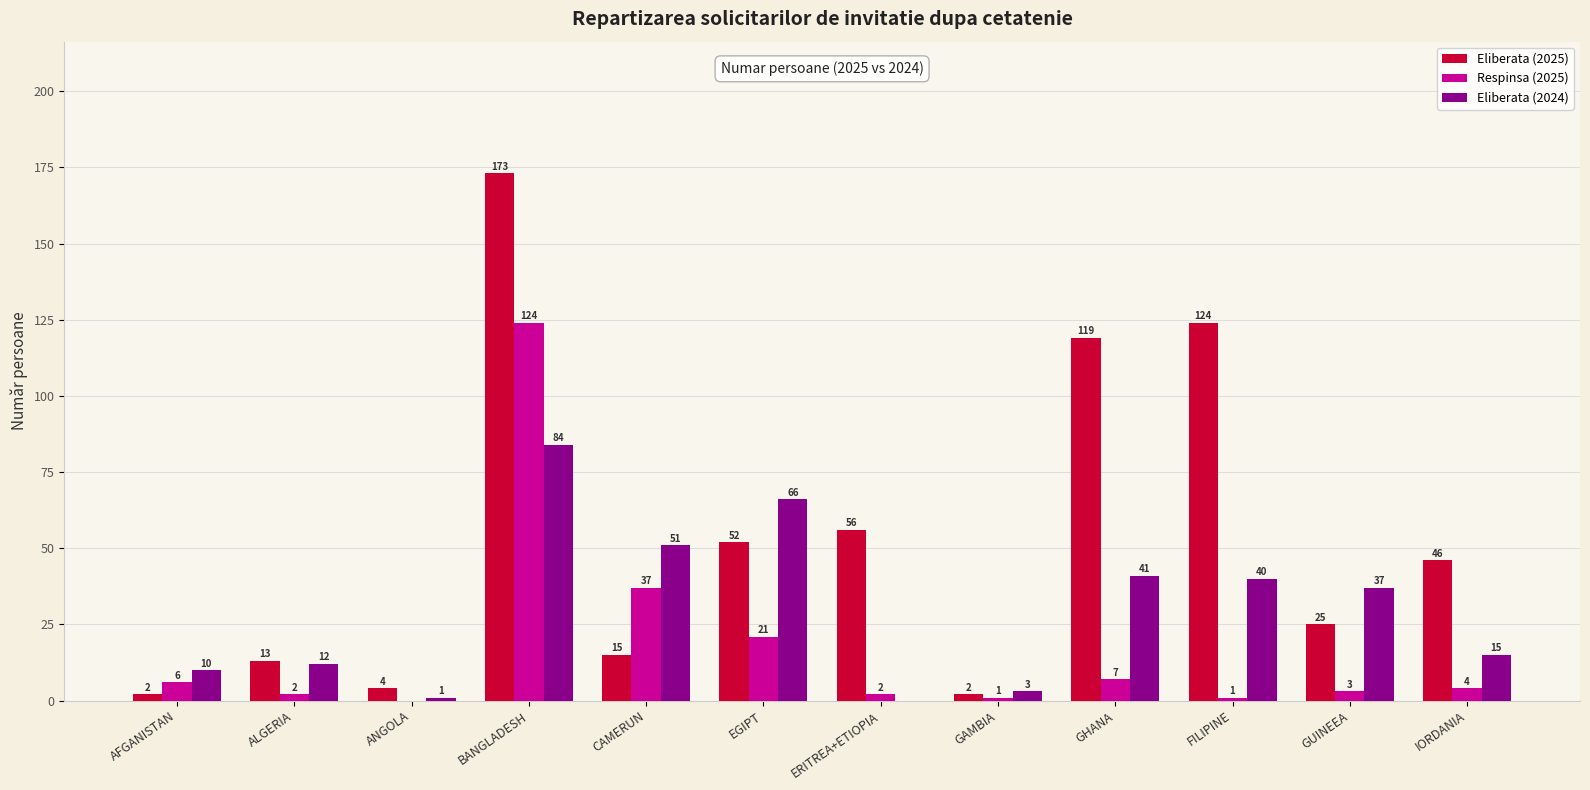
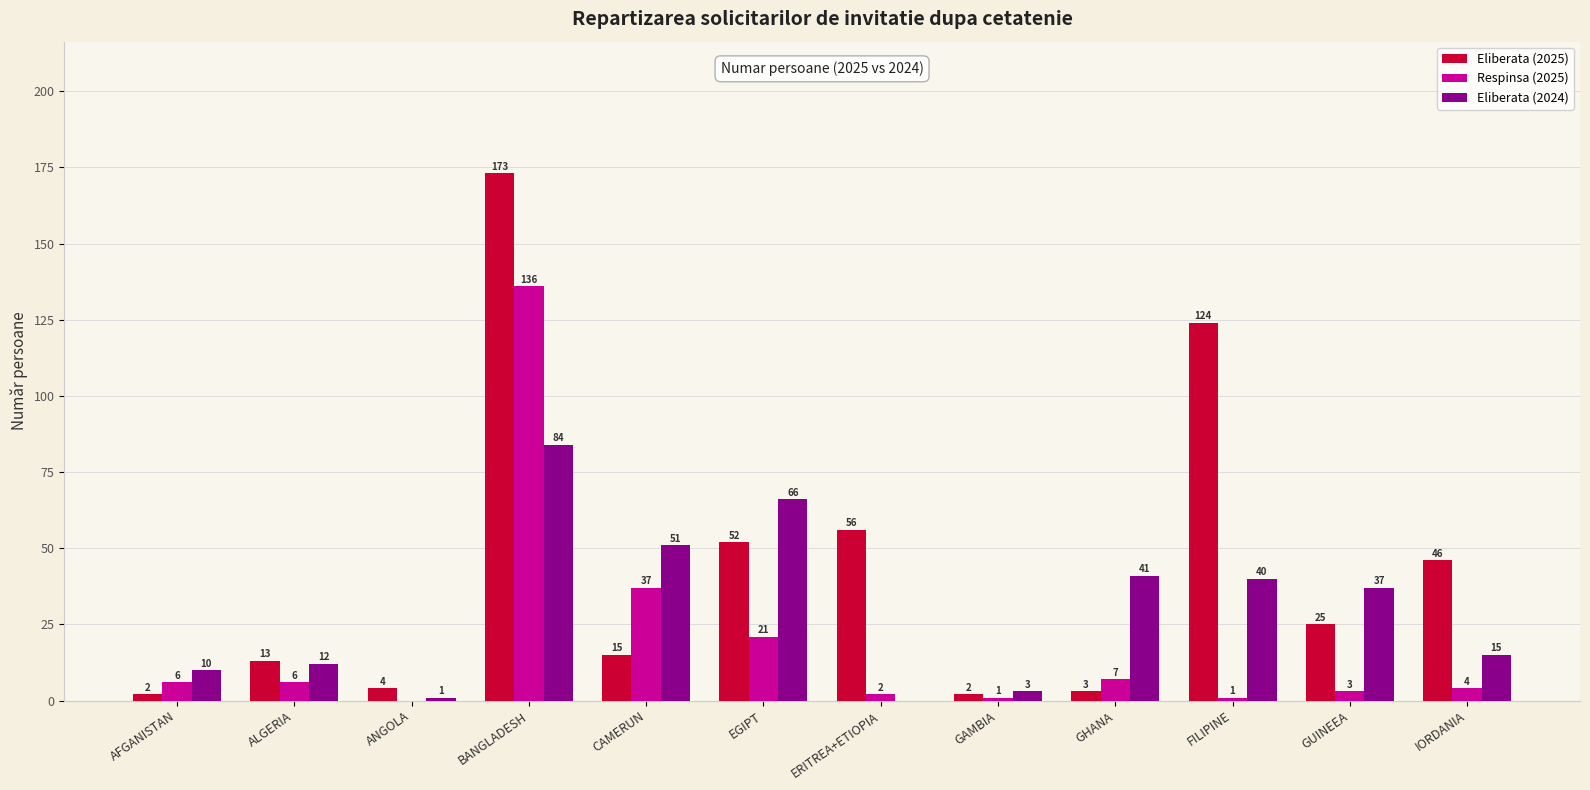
Respinsa (2025), ALGERIA: 2 -> 6
Respinsa (2025), BANGLADESH: 124 -> 136
Eliberata (2025), GHANA: 119 -> 3
